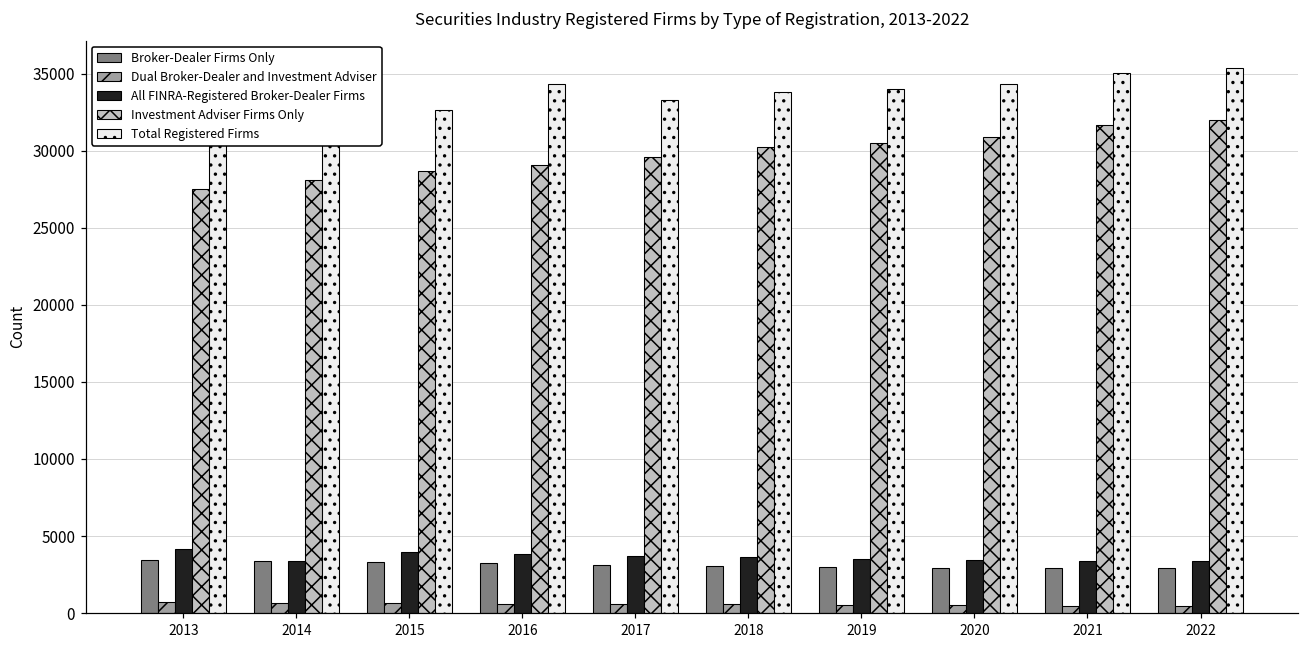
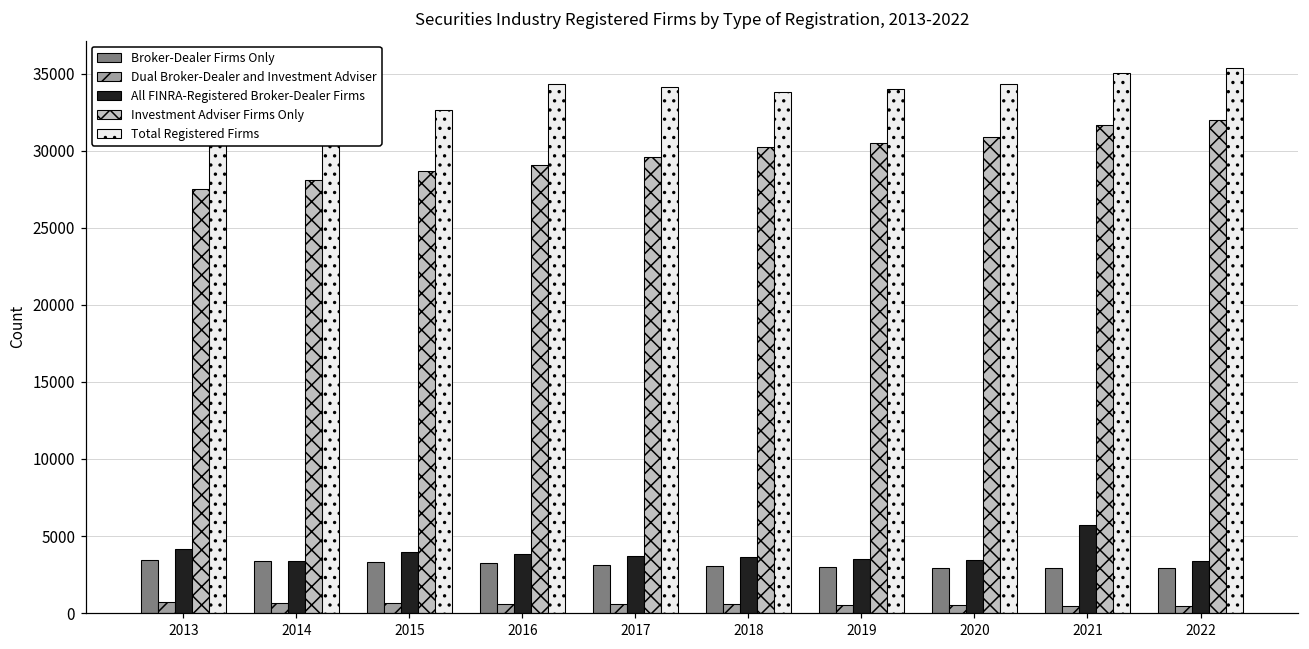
Total Registered Firms, 2017: 33300 -> 34100
All FINRA-Registered Broker-Dealer Firms, 2021: 3400 -> 5700
